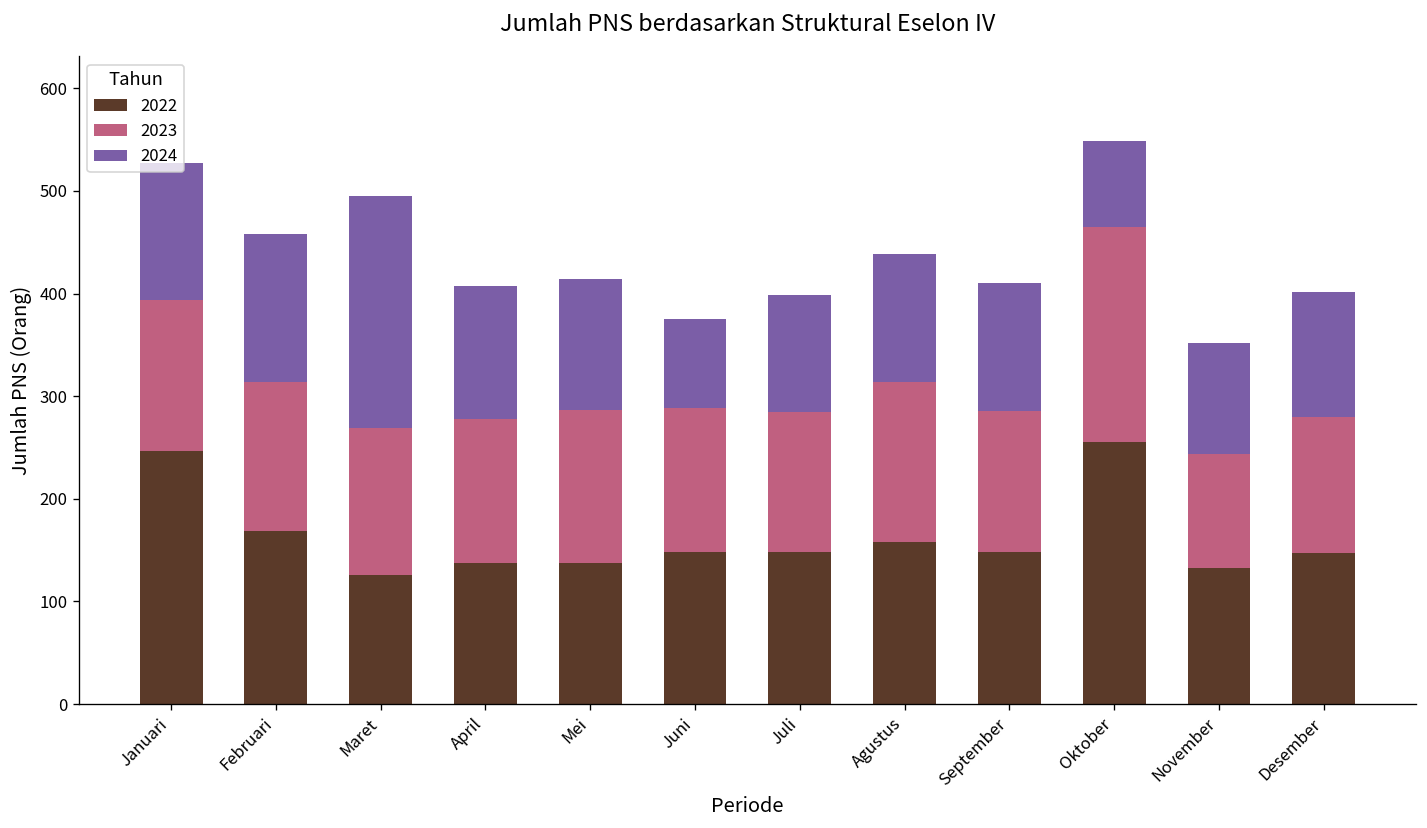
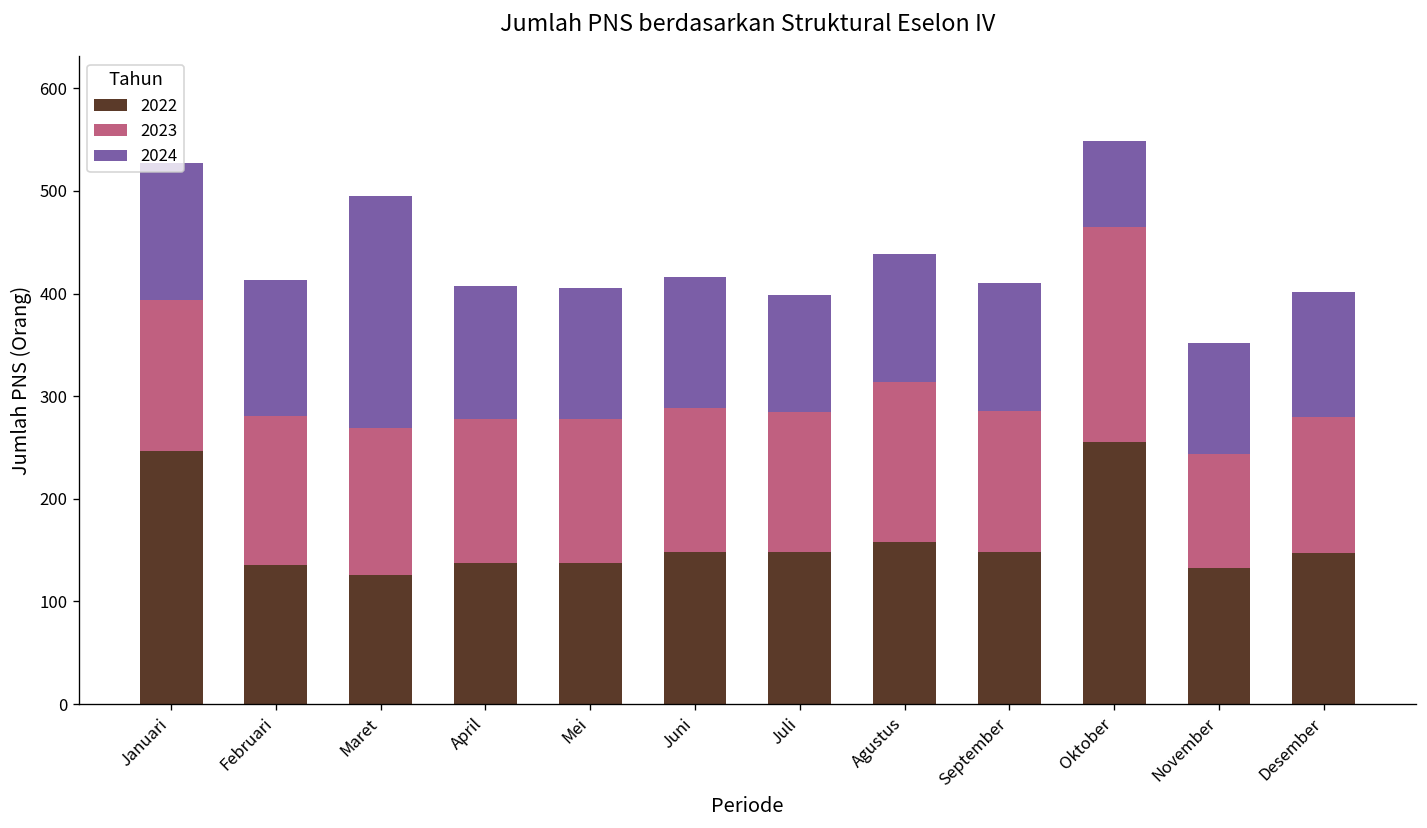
2022, Februari: 170 -> 140
2024, Februari: 140 -> 130
2023, Mei: 150 -> 140
2024, Juni: 90 -> 130
